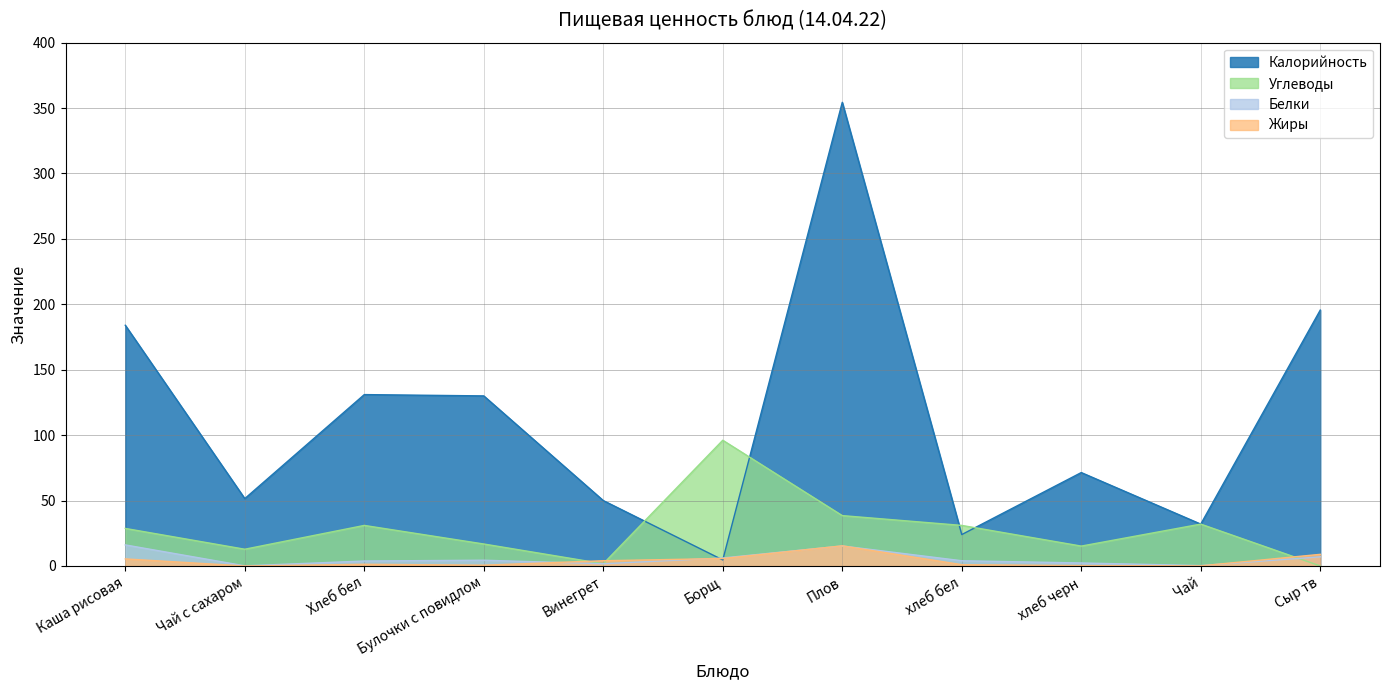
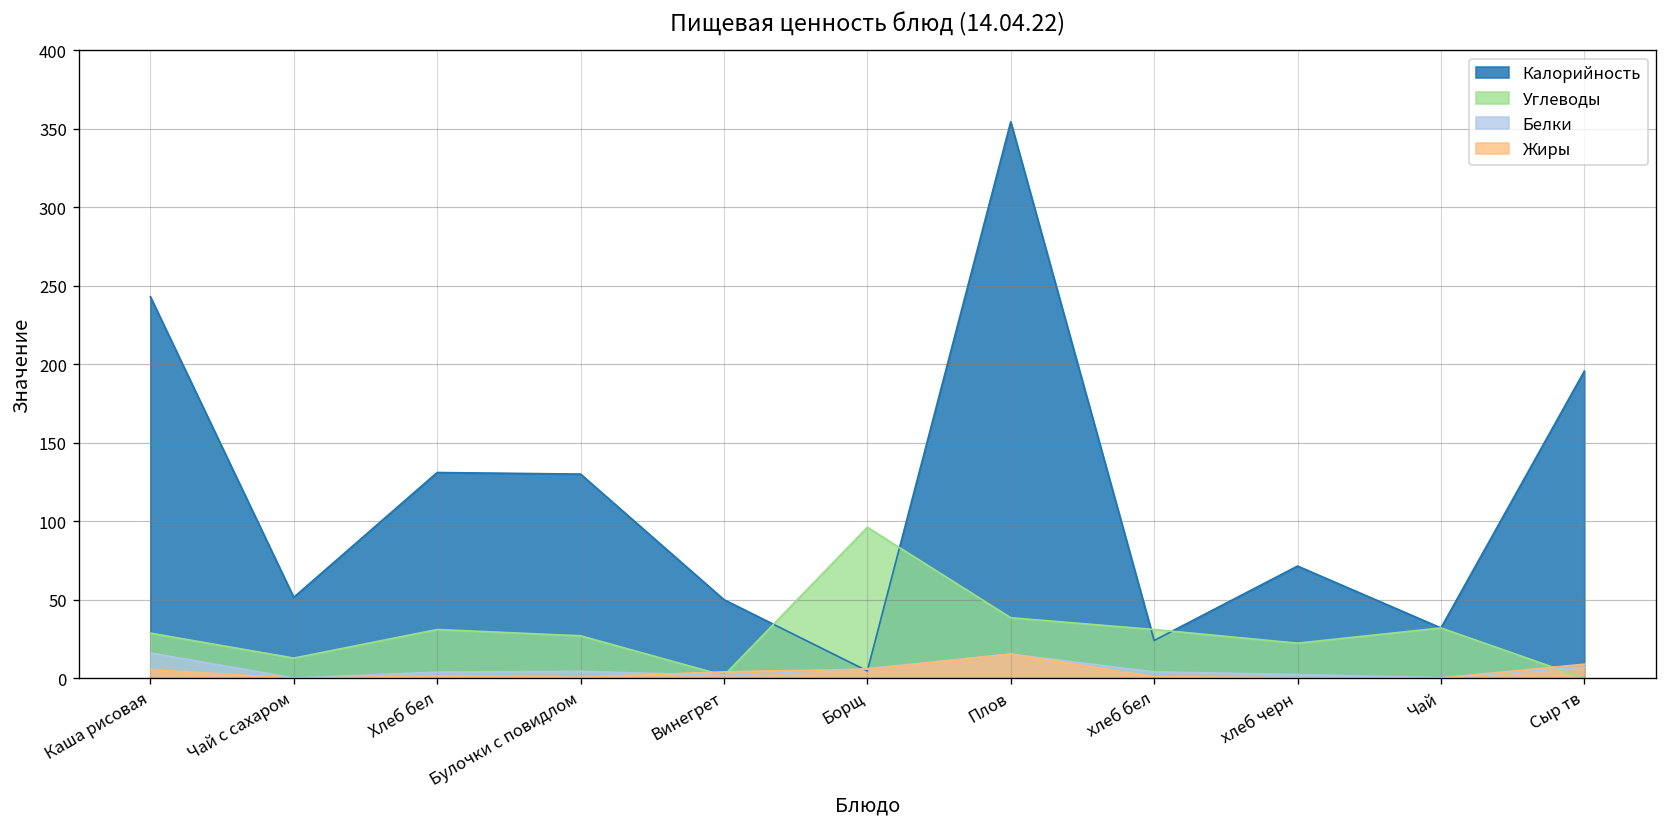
Калорийность, Каша рисовая: 184 -> 243
Углеводы, Булочки с повидлом: 17 -> 27
Углеводы, хлеб черн: 15 -> 22
